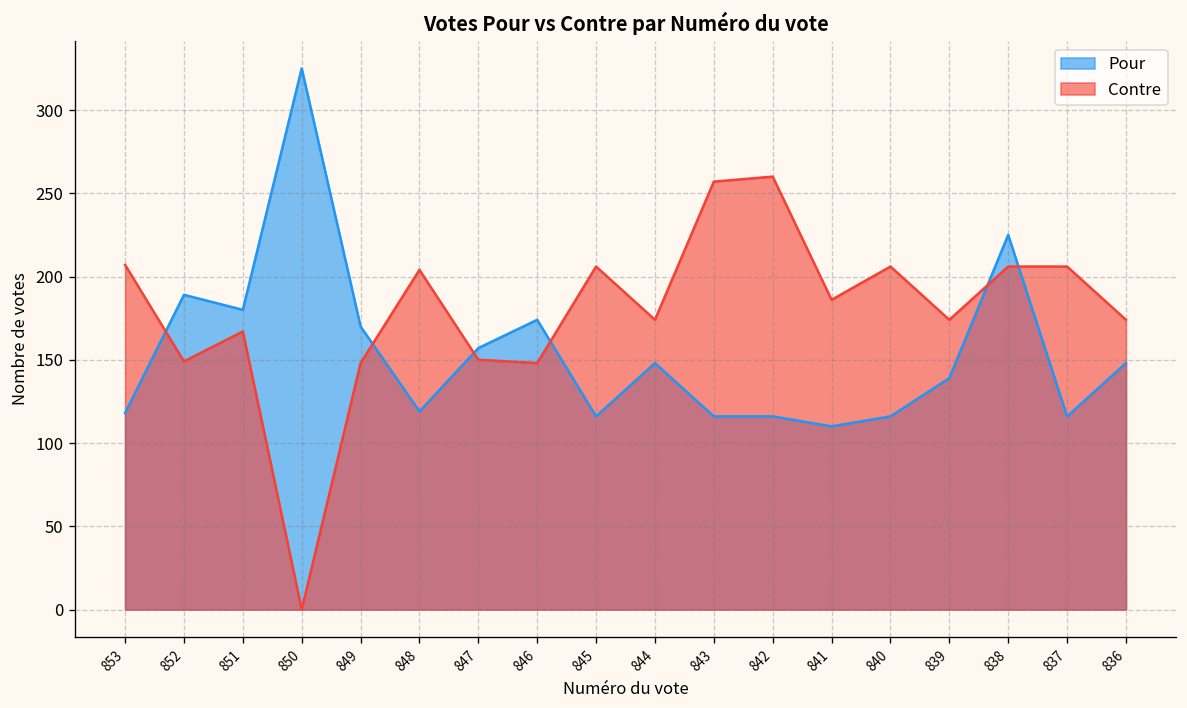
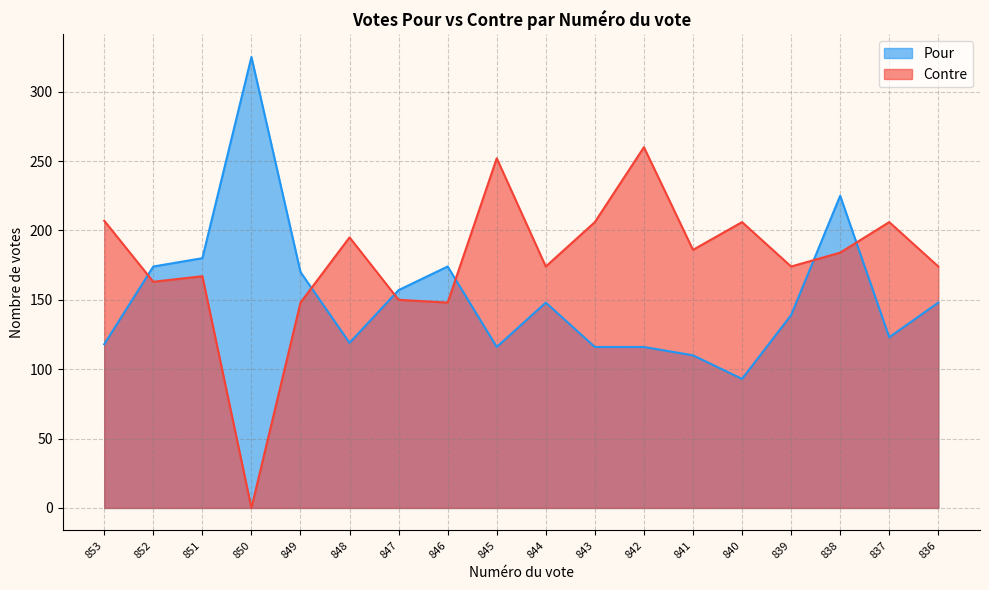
Pour, 852: 189 -> 174
Contre, 852: 149 -> 163
Contre, 848: 204 -> 195
Contre, 845: 206 -> 252
Contre, 843: 257 -> 206
Pour, 840: 116 -> 93
Contre, 838: 206 -> 184
Pour, 837: 116 -> 123
